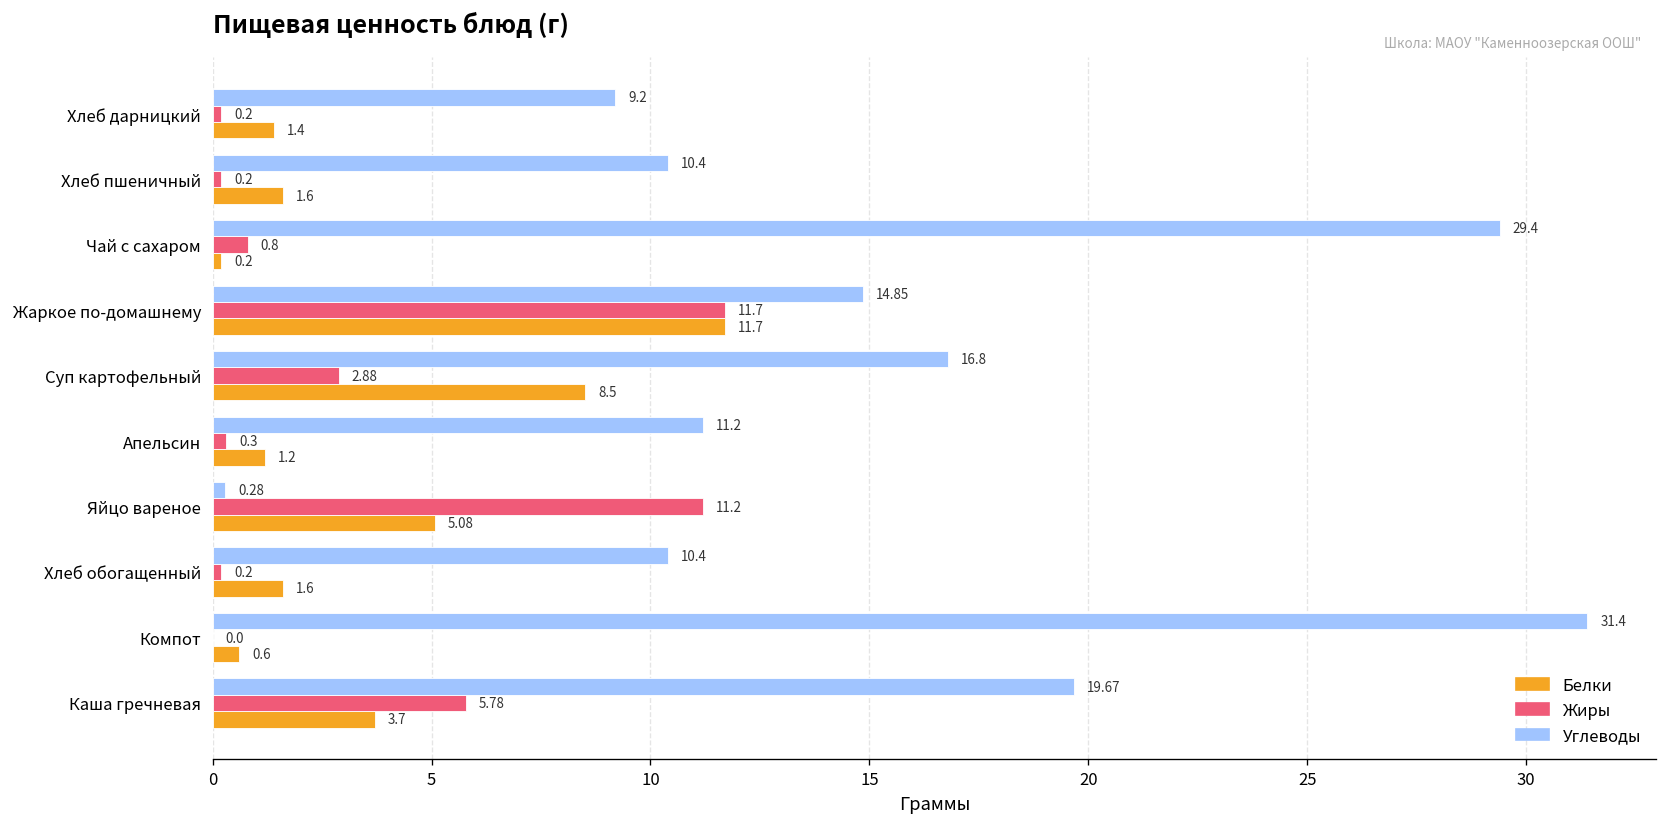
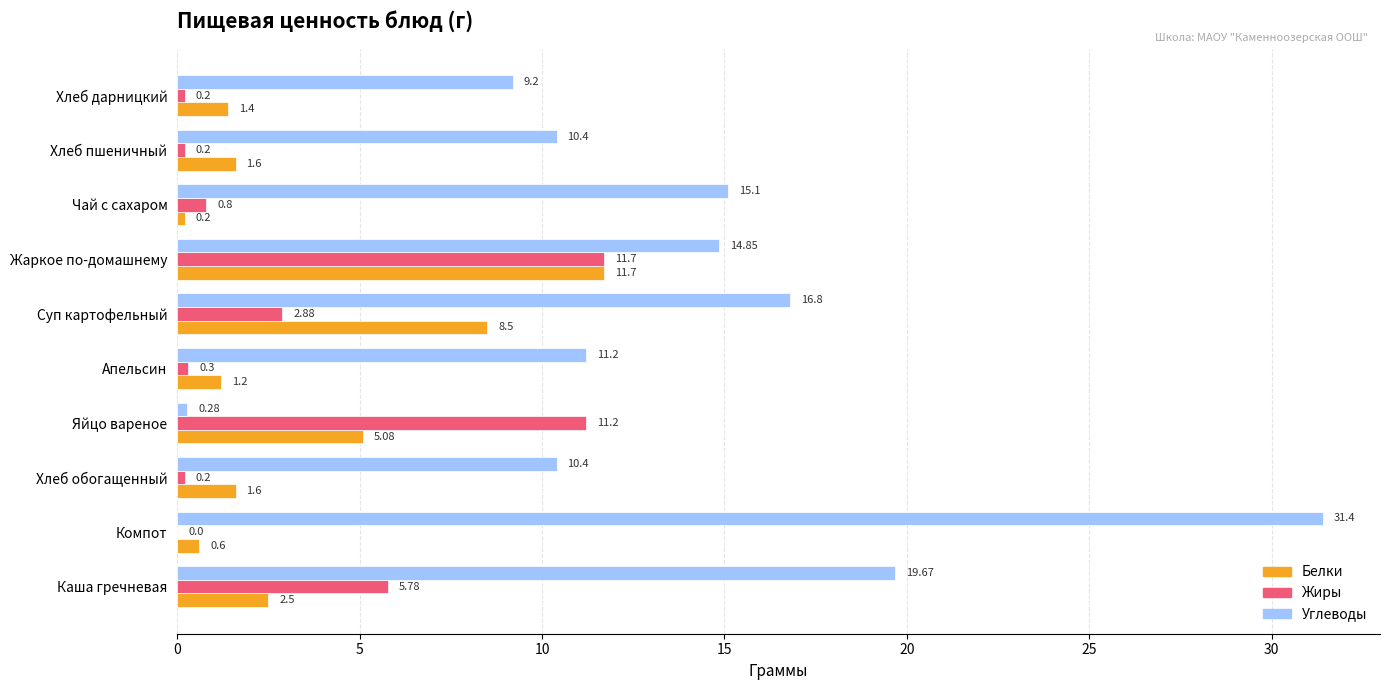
Углеводы, Чай с сахаром: 29.4 -> 15.1
Белки, Каша гречневая: 3.7 -> 2.5
